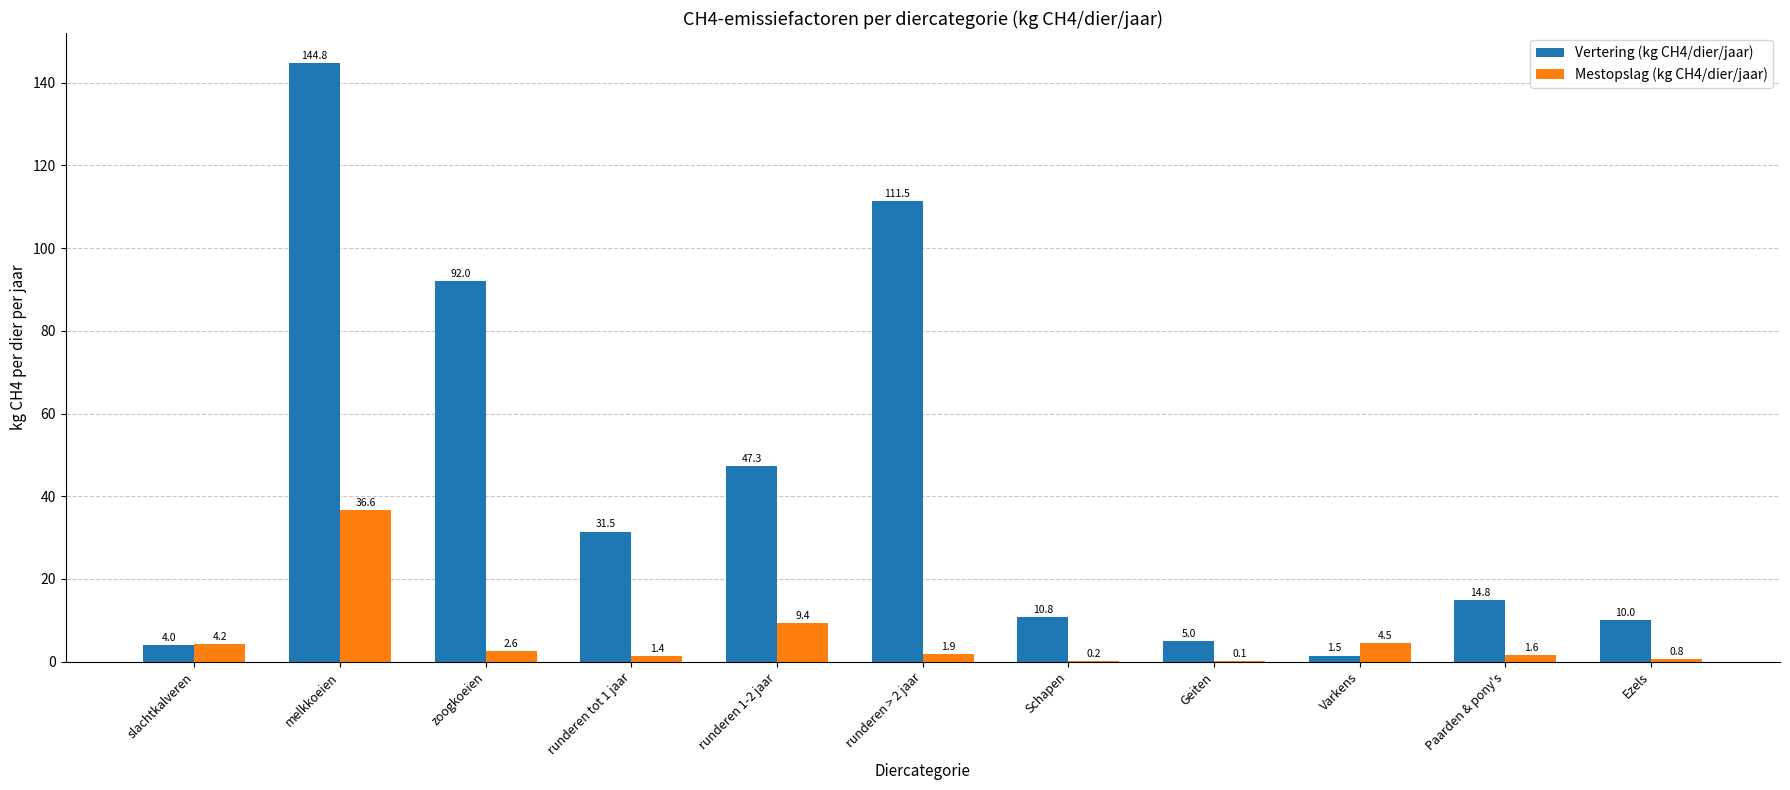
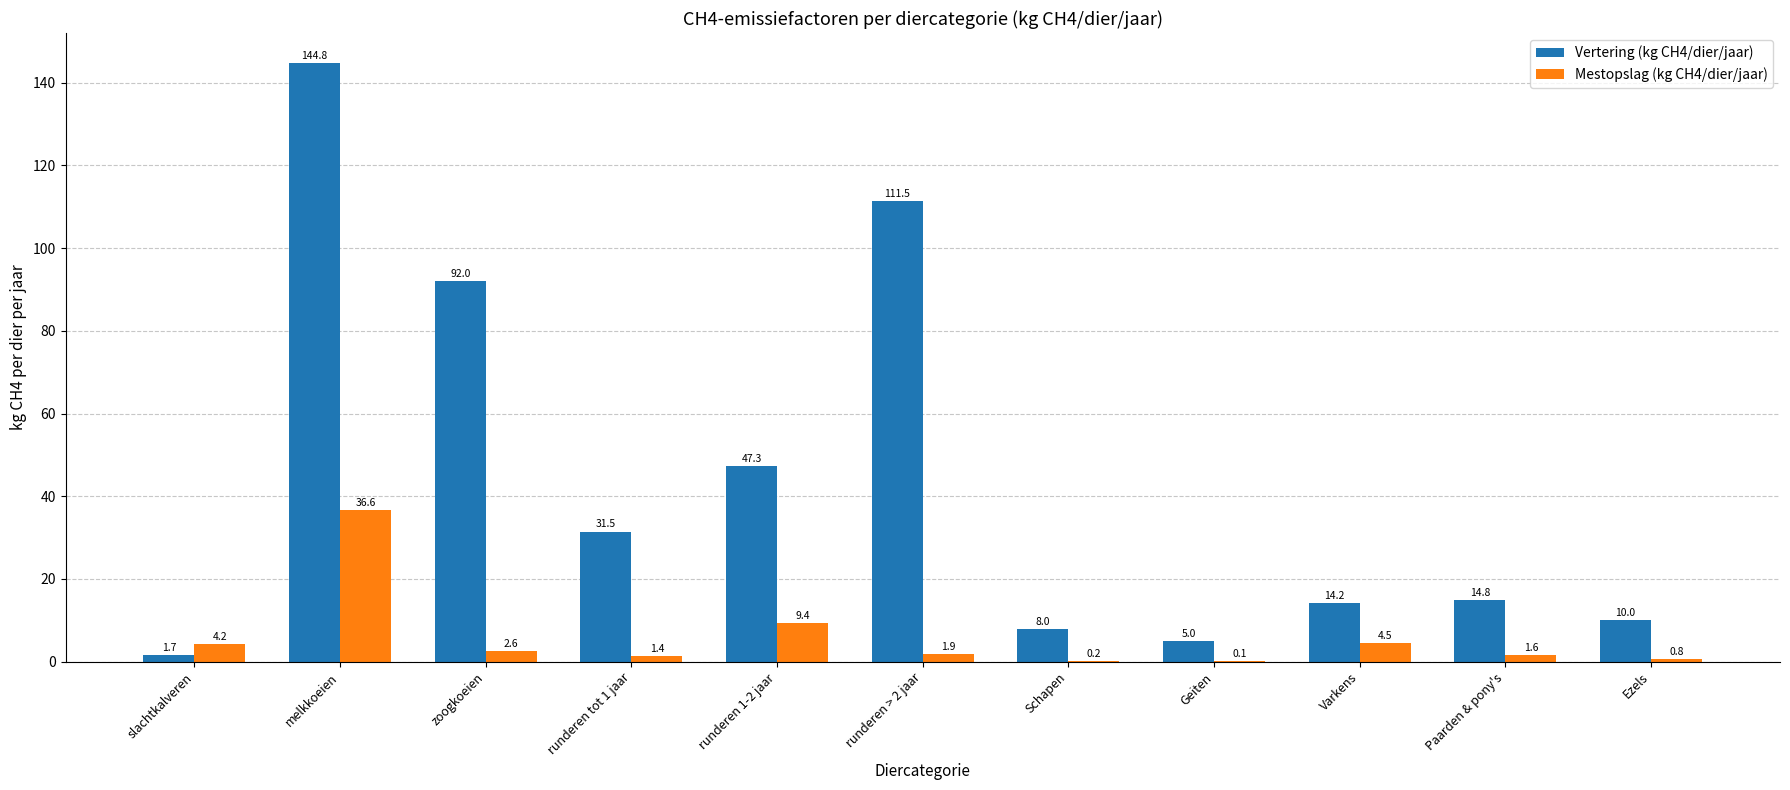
Vertering (kg CH4/dier/jaar), slachtkalveren: 4.0 -> 1.7
Vertering (kg CH4/dier/jaar), Schapen: 10.8 -> 8.0
Vertering (kg CH4/dier/jaar), Varkens: 1.5 -> 14.2
